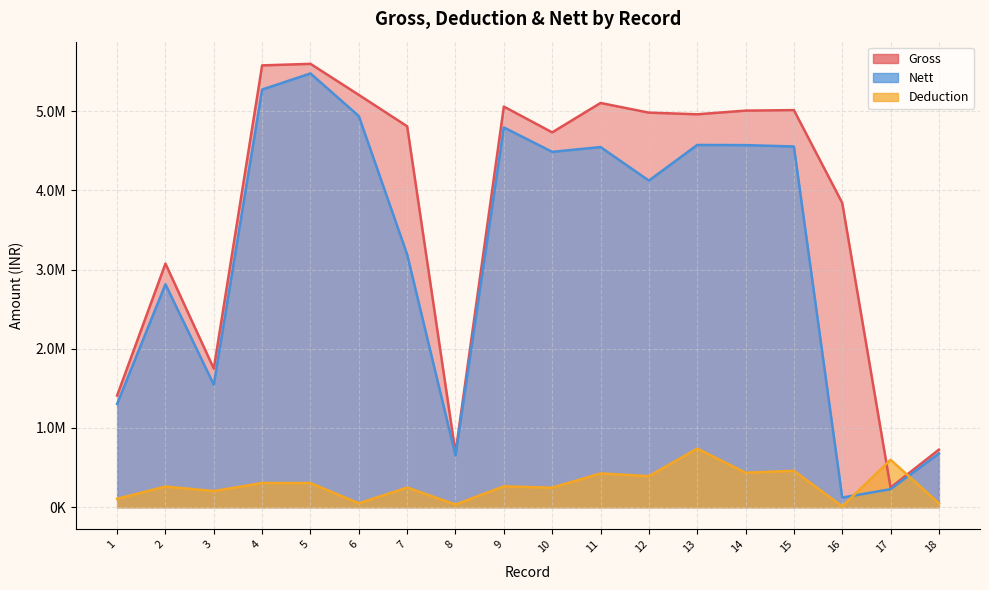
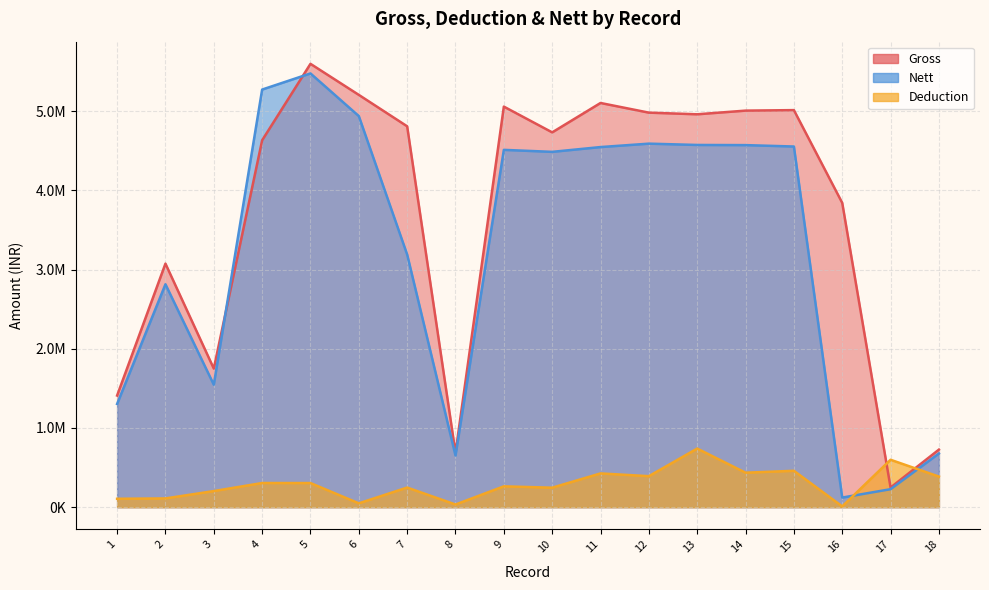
Deduction, 2: 300000 -> 100000
Gross, 4: 5600000 -> 4600000
Nett, 9: 4800000 -> 4500000
Nett, 12: 4100000 -> 4600000
Deduction, 18: 0 -> 400000
